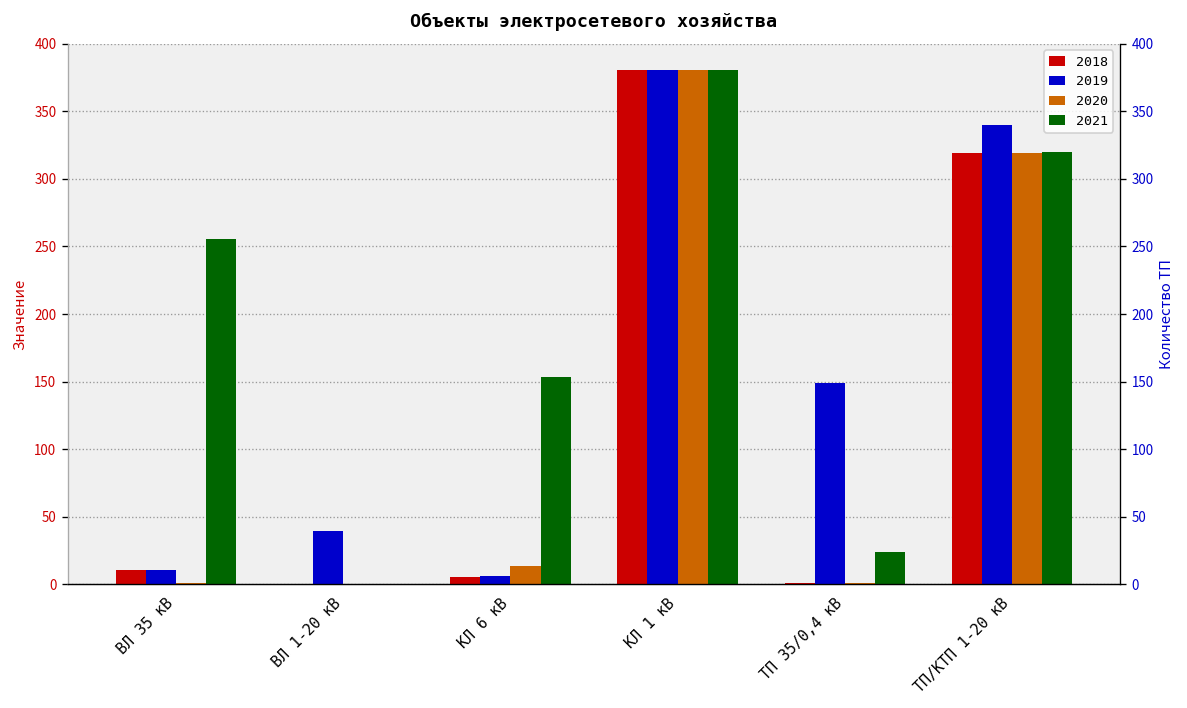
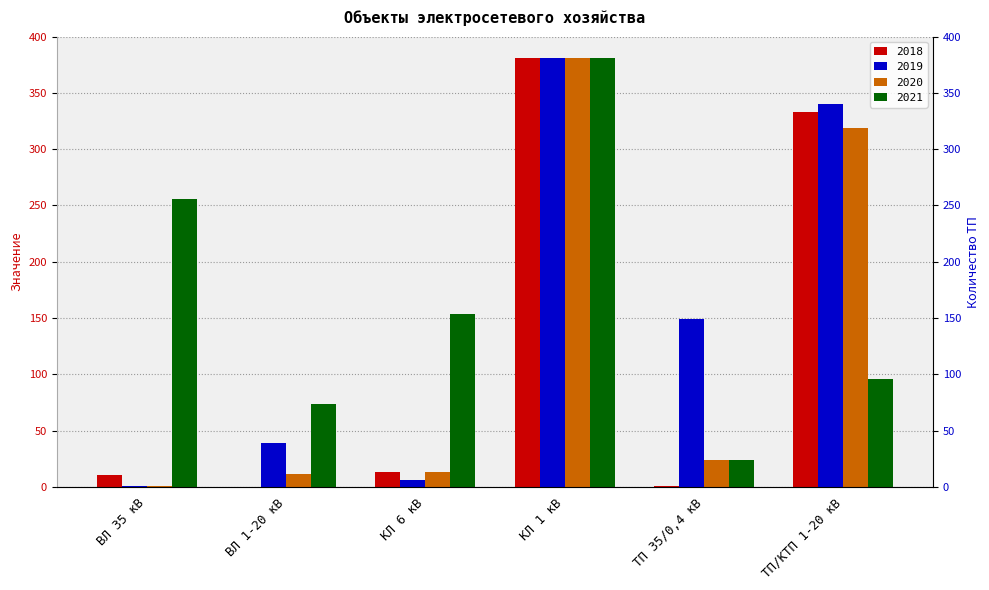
2019, ВЛ 35 кВ: 10 -> 1
2020, ВЛ 1-20 кВ: 0 -> 11
2021, ВЛ 1-20 кВ: 0 -> 73
2018, КЛ 6 кВ: 5 -> 13
2020, ТП 35/0,4 кВ: 1 -> 24
2018, ТП/КТП 1-20 кВ: 319 -> 333
2021, ТП/КТП 1-20 кВ: 320 -> 96
